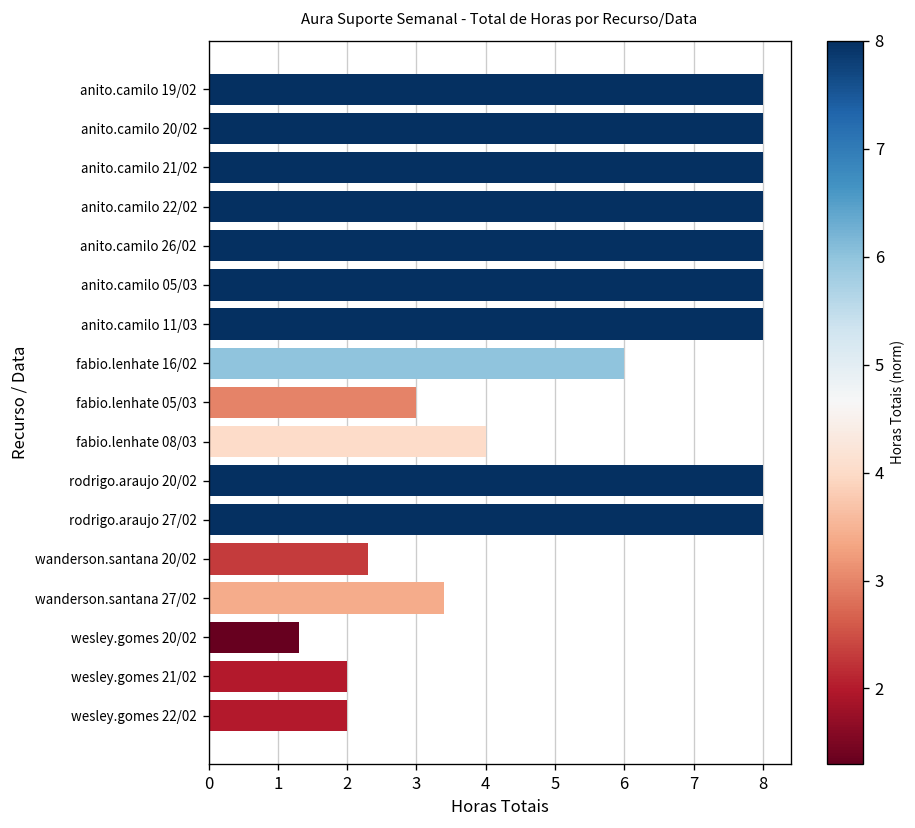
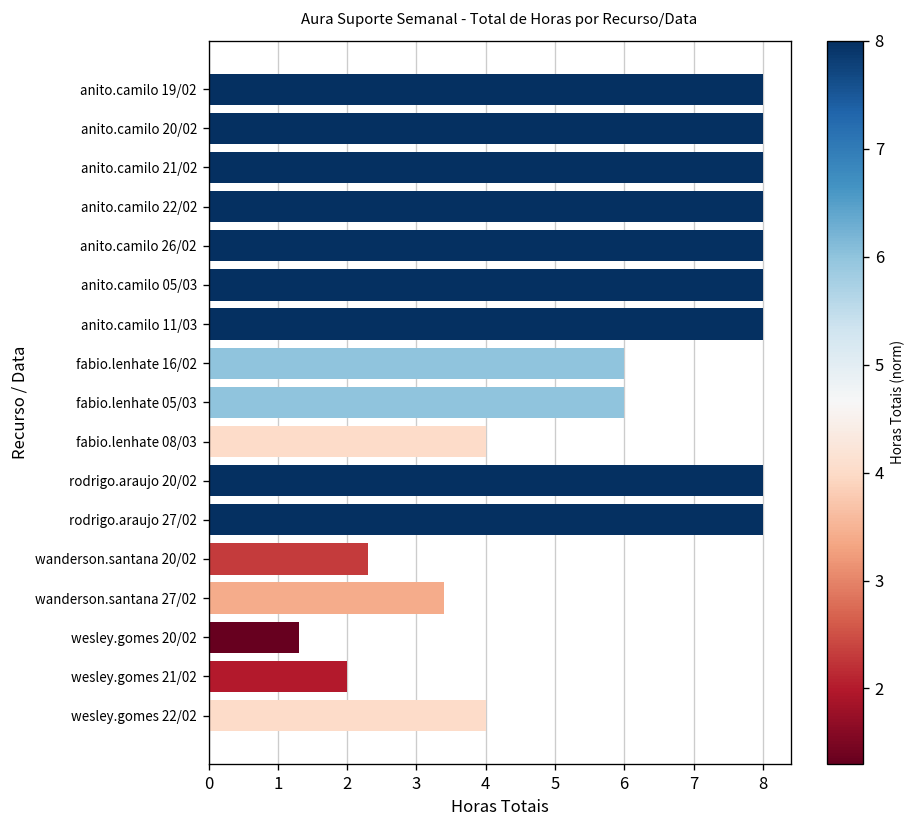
fabio.lenhate 05/03: 3 -> 6
wesley.gomes 22/02: 2 -> 4
